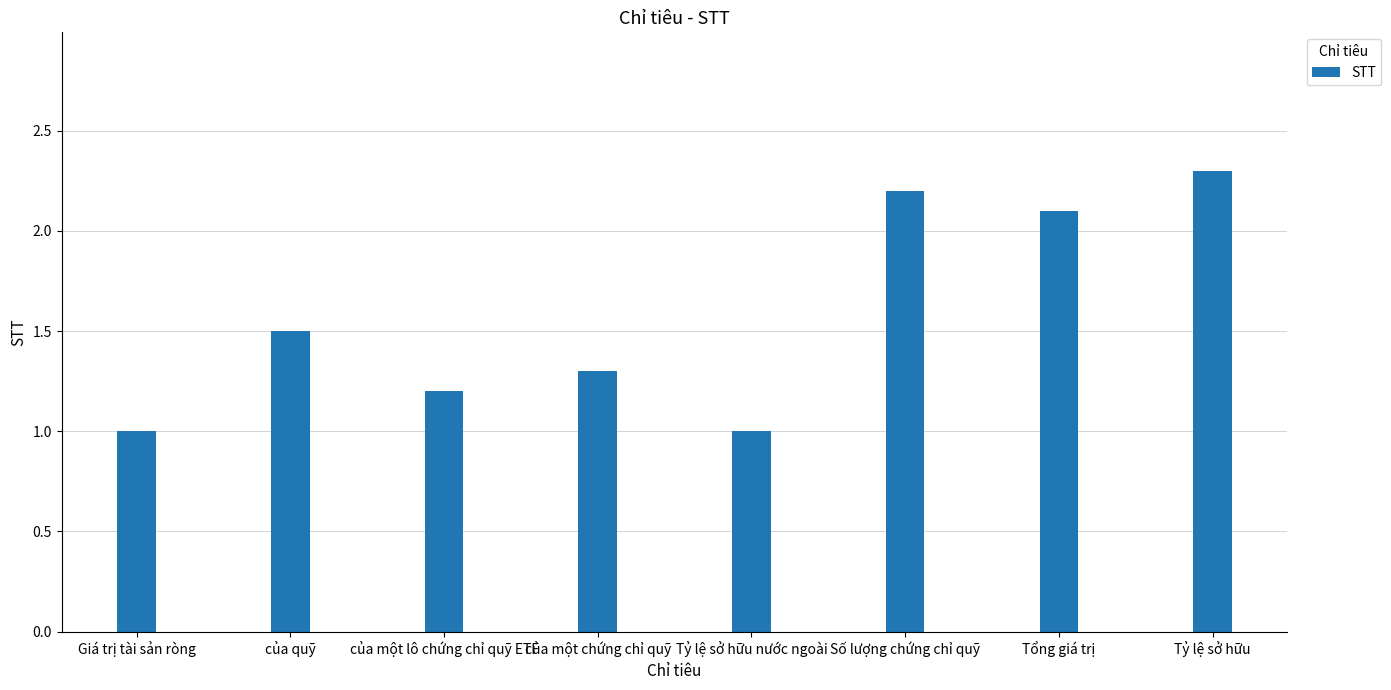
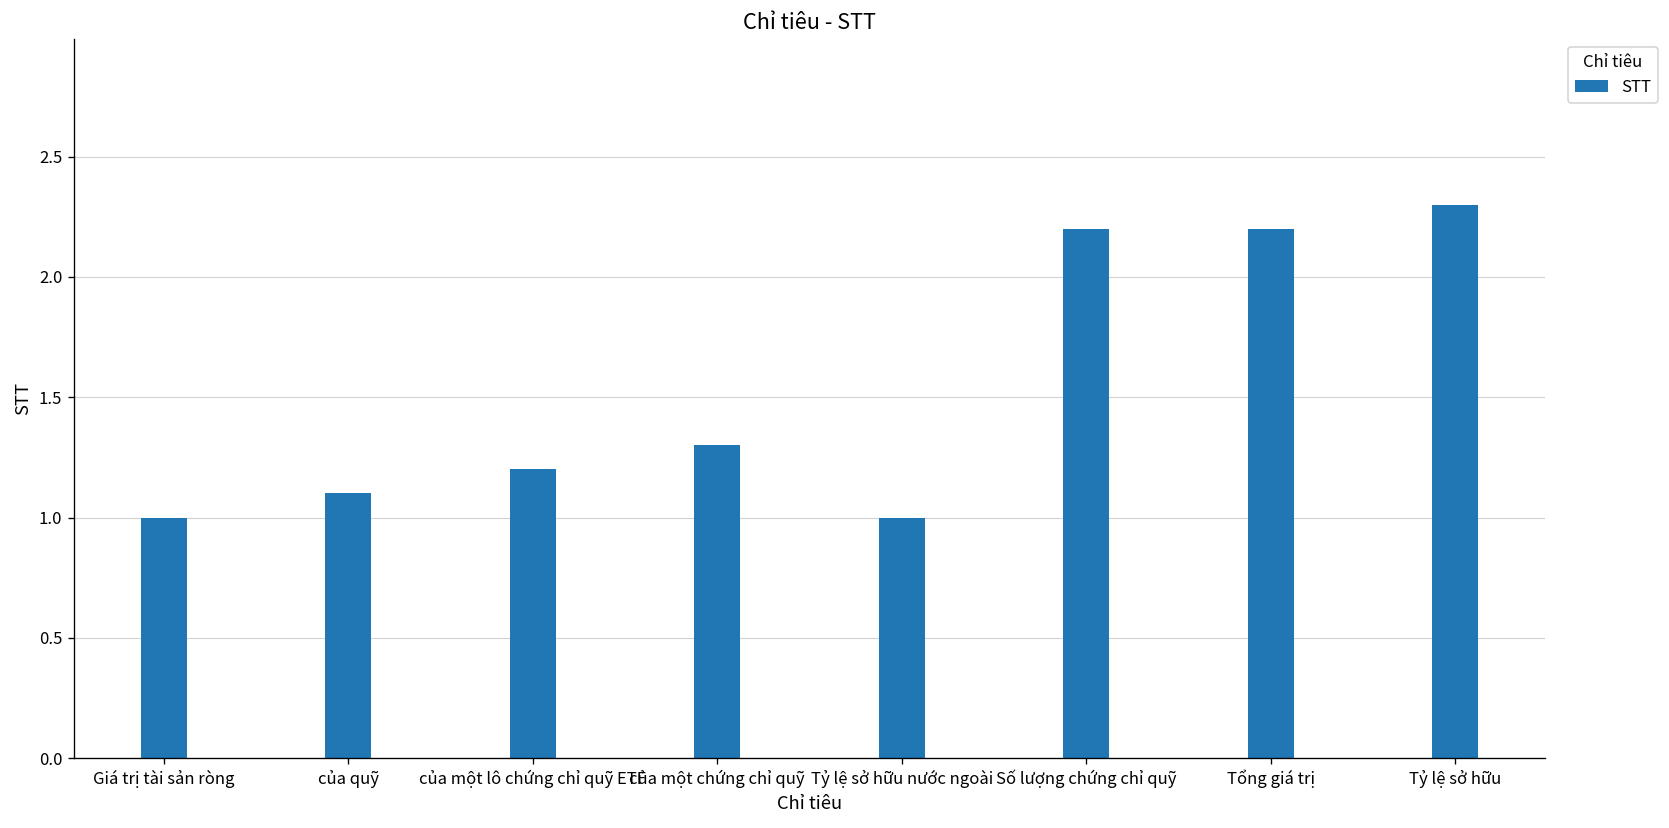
của quỹ: 1.5 -> 1.1
Tổng giá trị: 2.1 -> 2.2
